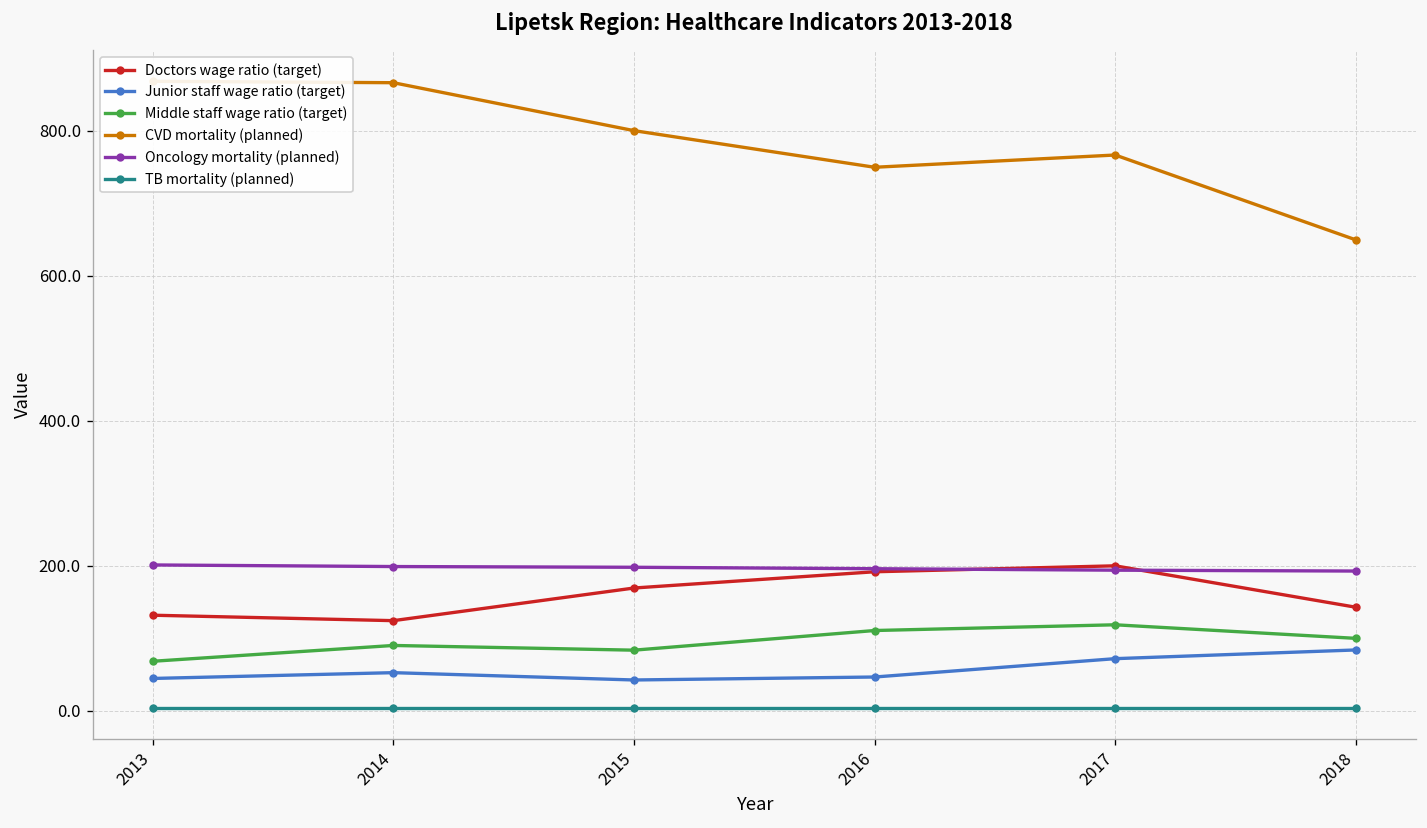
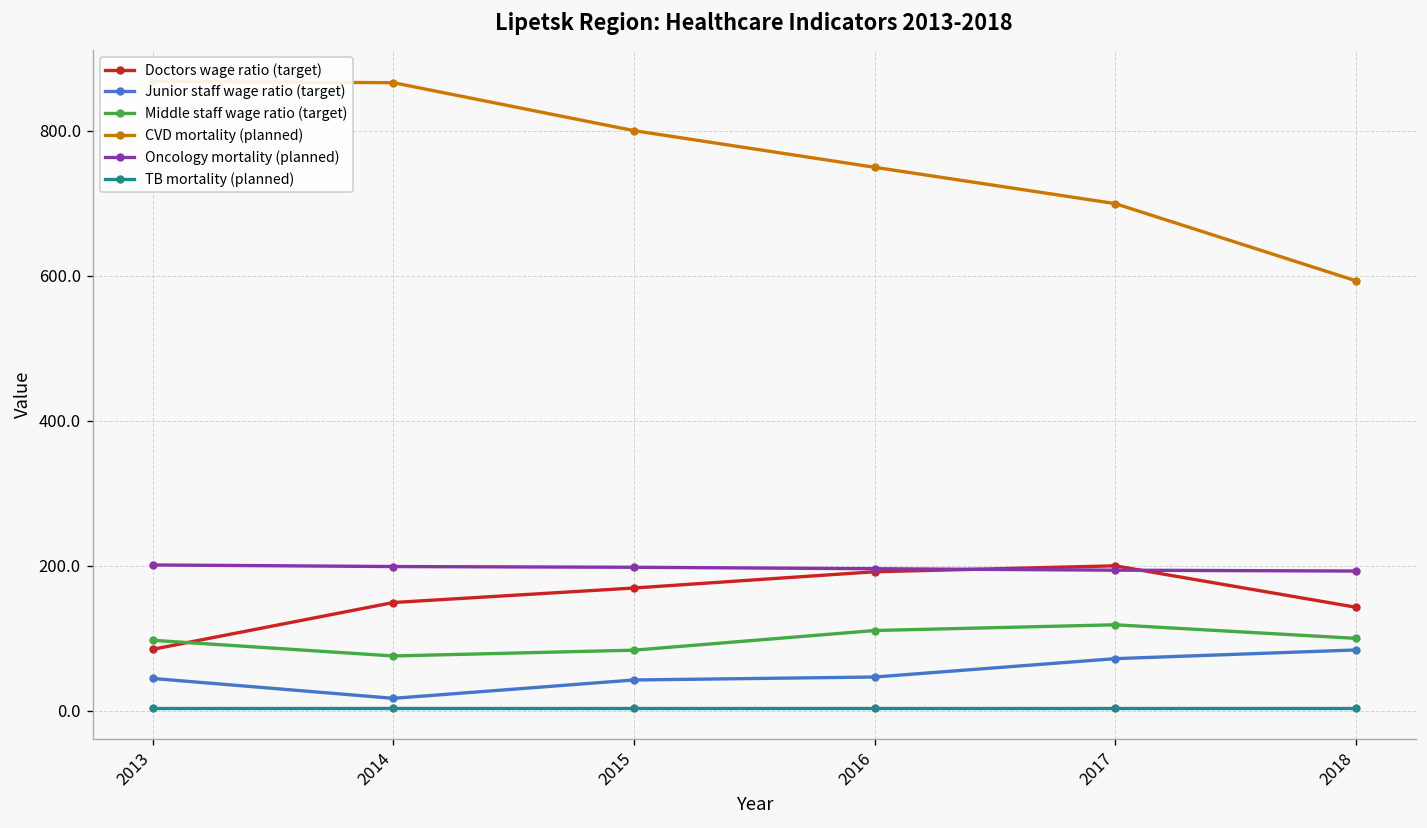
Doctors wage ratio (target), 2013: 130 -> 80
Middle staff wage ratio (target), 2013: 70 -> 100
Doctors wage ratio (target), 2014: 120 -> 150
Junior staff wage ratio (target), 2014: 50 -> 20
Middle staff wage ratio (target), 2014: 90 -> 80
CVD mortality (planned), 2017: 770 -> 700
CVD mortality (planned), 2018: 650 -> 590
